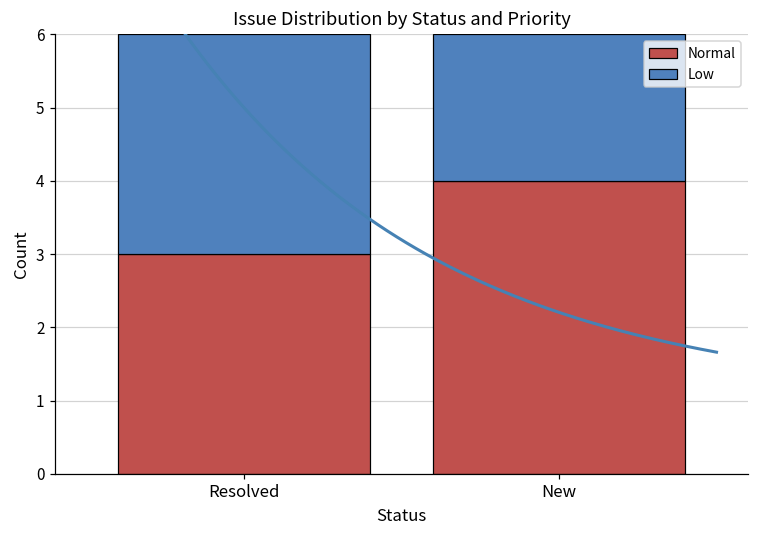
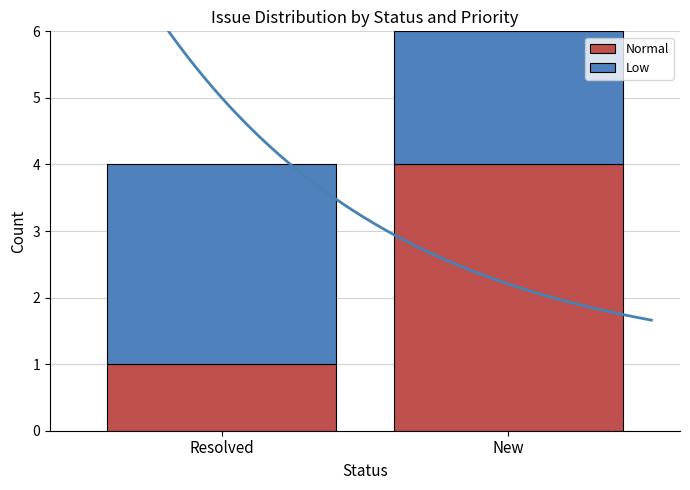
Normal, Resolved: 3 -> 1
